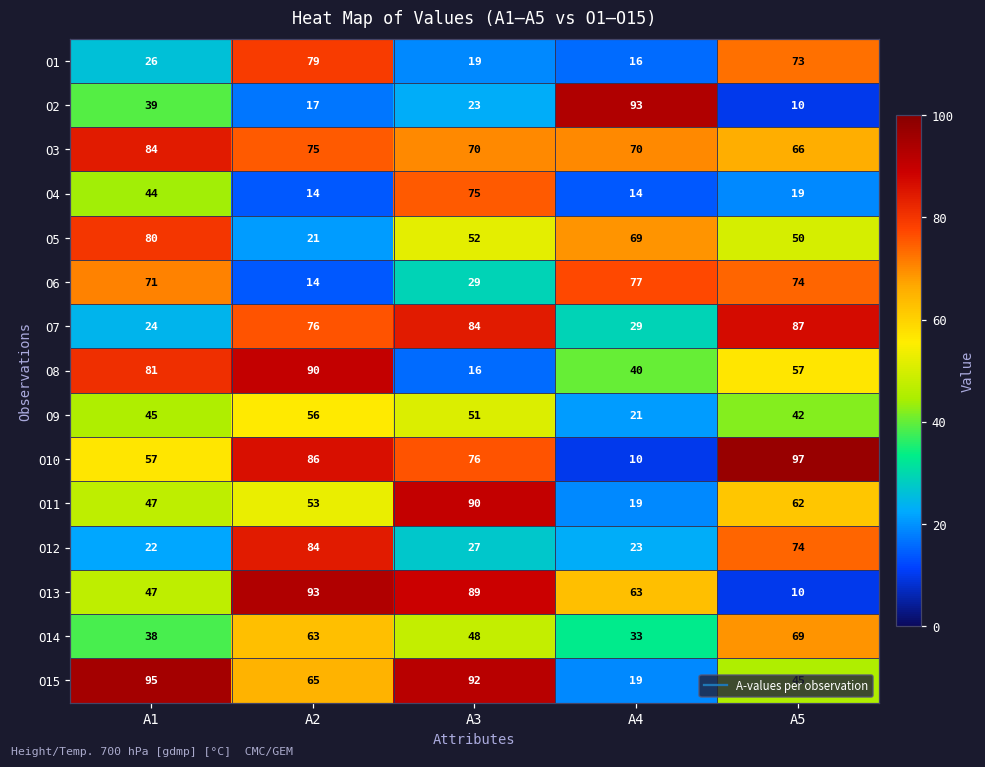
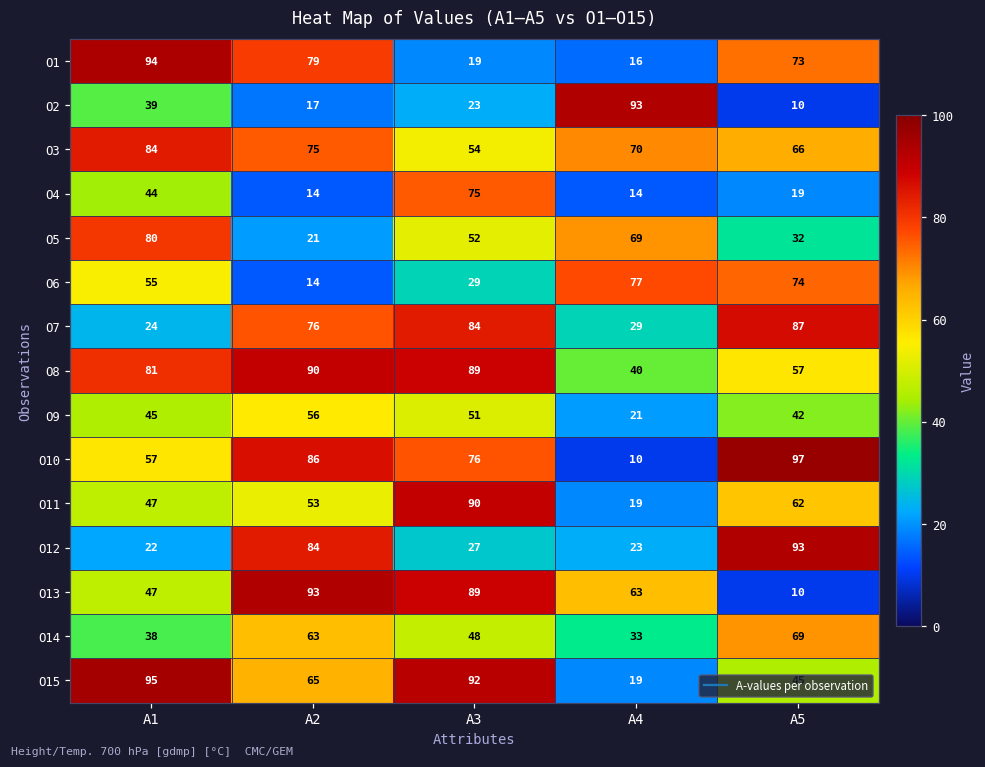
O1, A1: 26 -> 94
O3, A3: 70 -> 54
O5, A5: 50 -> 32
O6, A1: 71 -> 55
O8, A3: 16 -> 89
O12, A5: 74 -> 93
